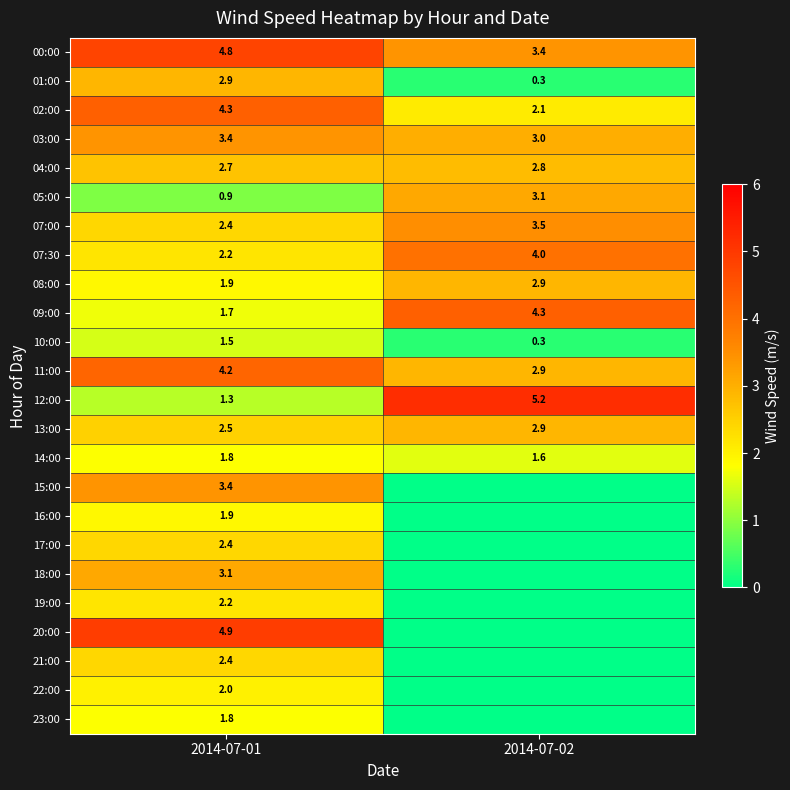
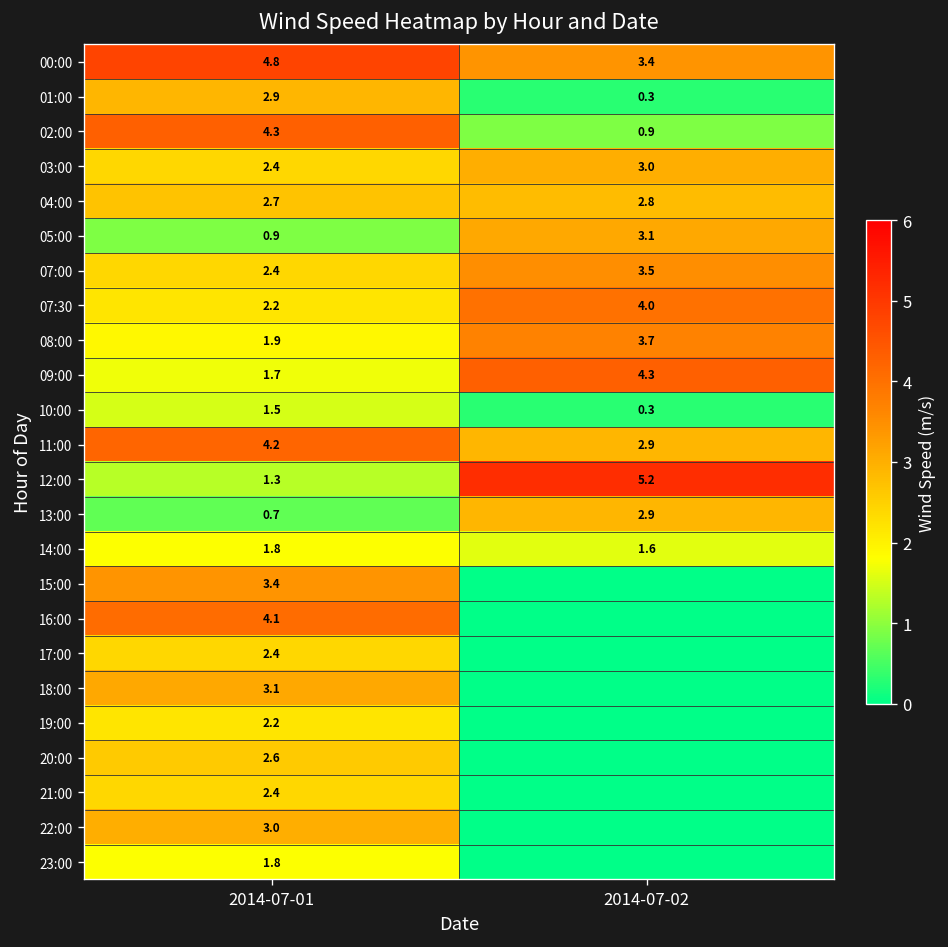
02:00, 2014-07-02: 2.1 -> 0.9
03:00, 2014-07-01: 3.4 -> 2.4
08:00, 2014-07-02: 2.9 -> 3.7
13:00, 2014-07-01: 2.5 -> 0.7
16:00, 2014-07-01: 1.9 -> 4.1
20:00, 2014-07-01: 4.9 -> 2.6
22:00, 2014-07-01: 2.0 -> 3.0
